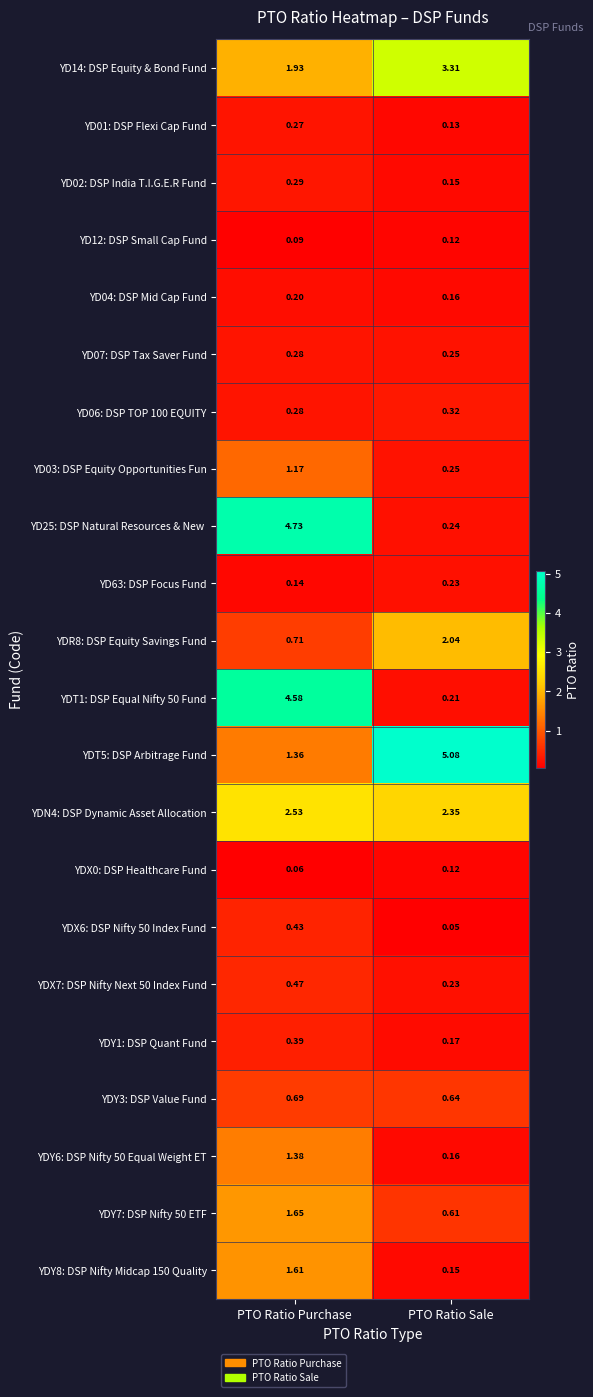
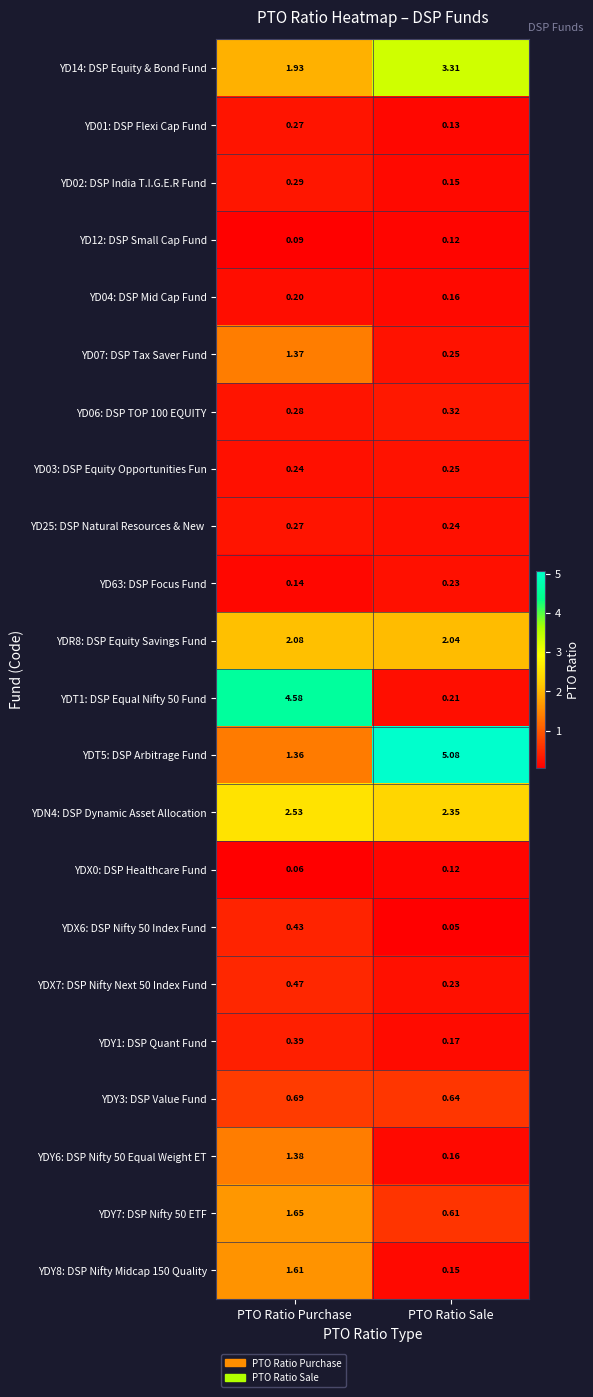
YD07: DSP Tax Saver Fund, PTO Ratio Purchase: 0.28 -> 1.37
YD03: DSP Equity Opportunities Fun, PTO Ratio Purchase: 1.17 -> 0.24
YD25: DSP Natural Resources & New, PTO Ratio Purchase: 4.73 -> 0.27
YDR8: DSP Equity Savings Fund, PTO Ratio Purchase: 0.71 -> 2.08
